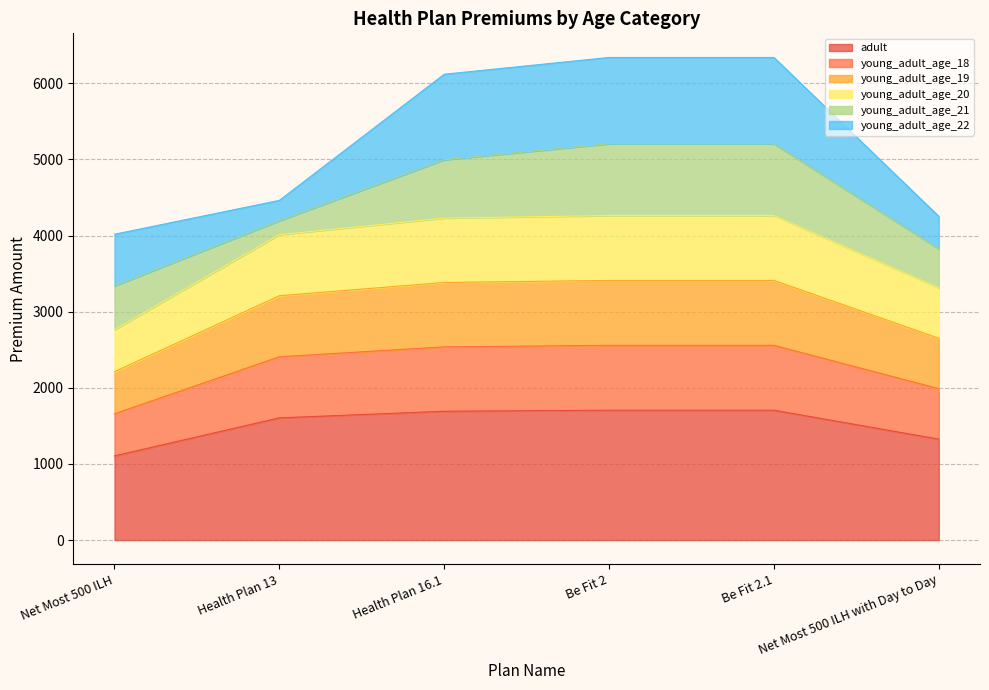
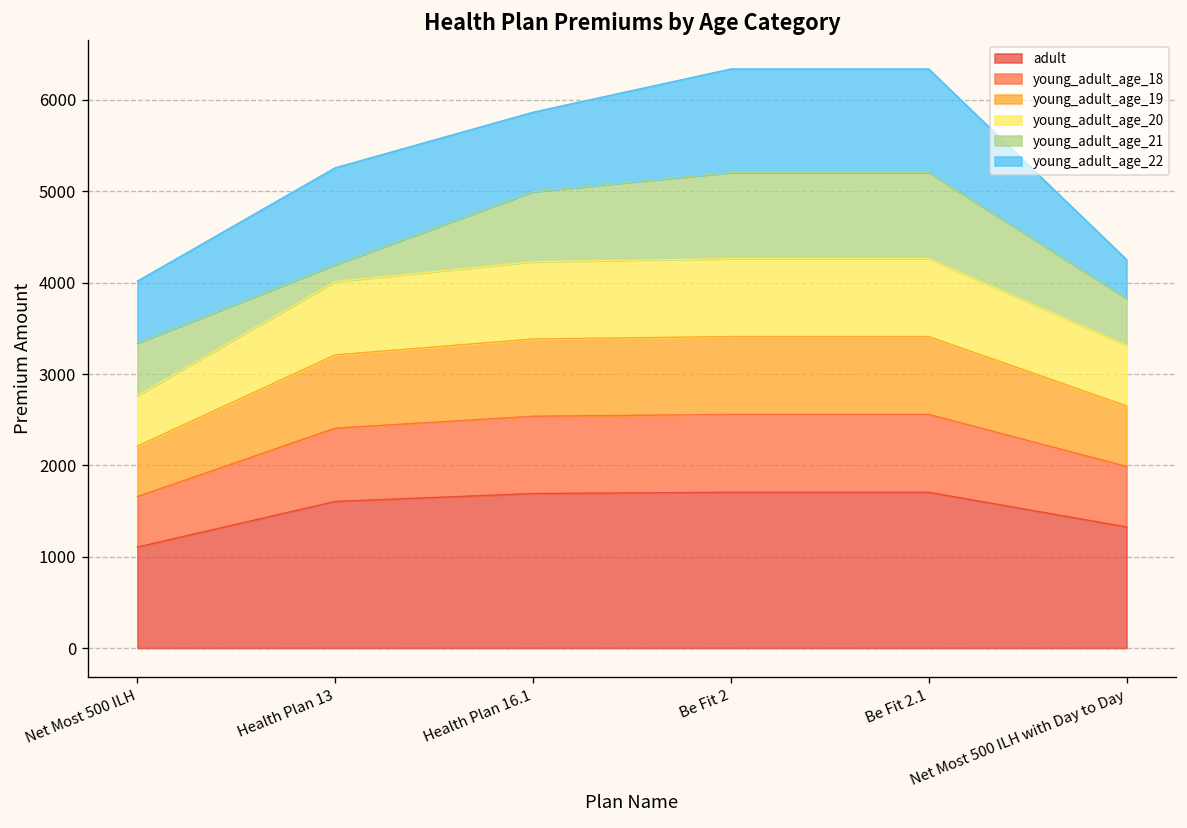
young_adult_age_22, Health Plan 13: 300 -> 1100
young_adult_age_22, Health Plan 16.1: 1100 -> 900
